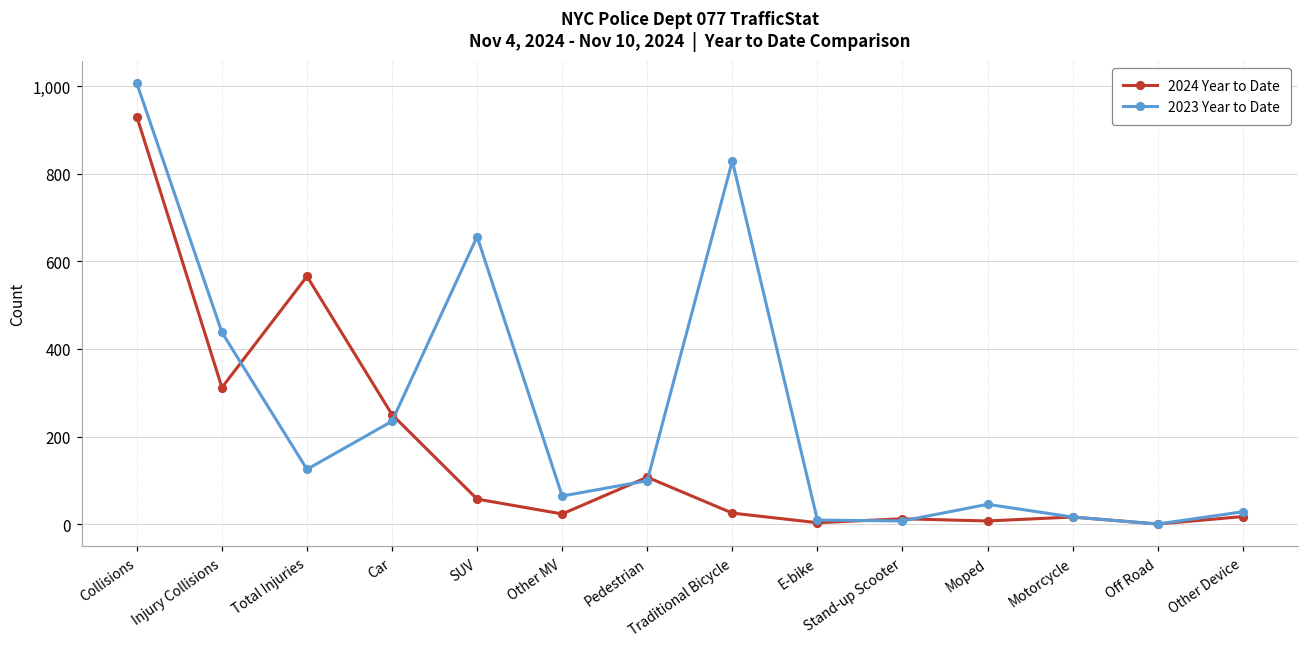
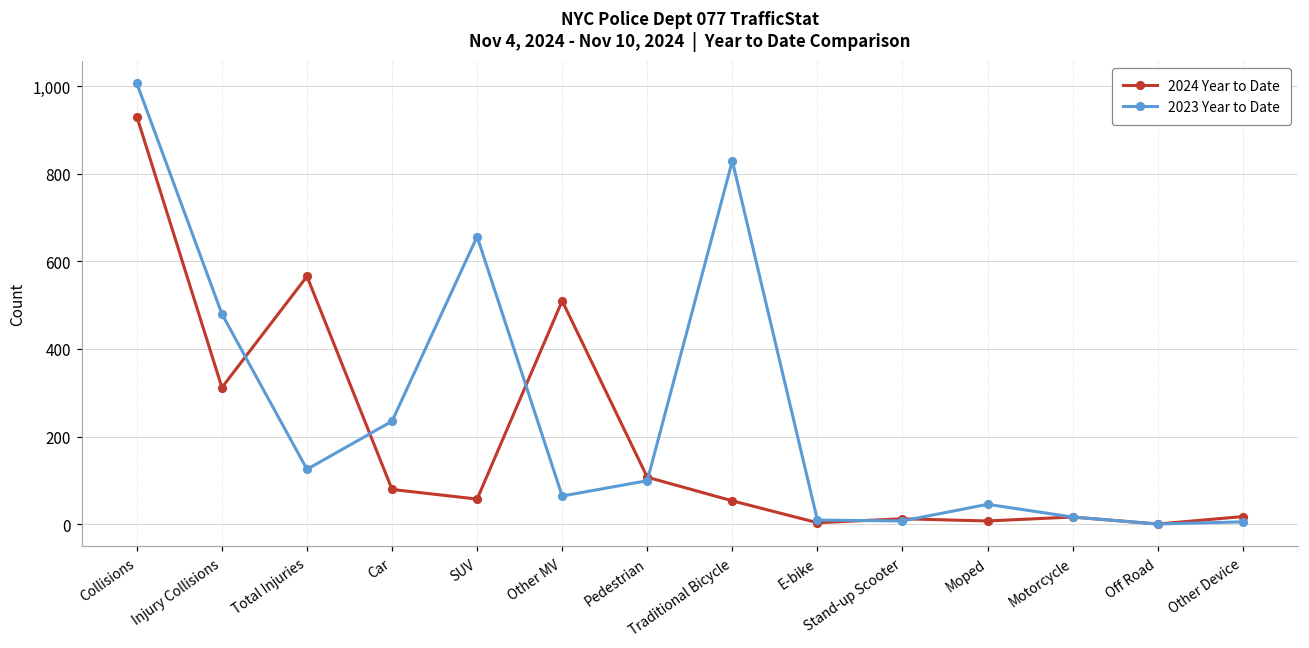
2023 Year to Date, Injury Collisions: 440 -> 480
2024 Year to Date, Car: 250 -> 80
2024 Year to Date, Other MV: 20 -> 510
2024 Year to Date, Traditional Bicycle: 30 -> 50
2023 Year to Date, Other Device: 30 -> 10
